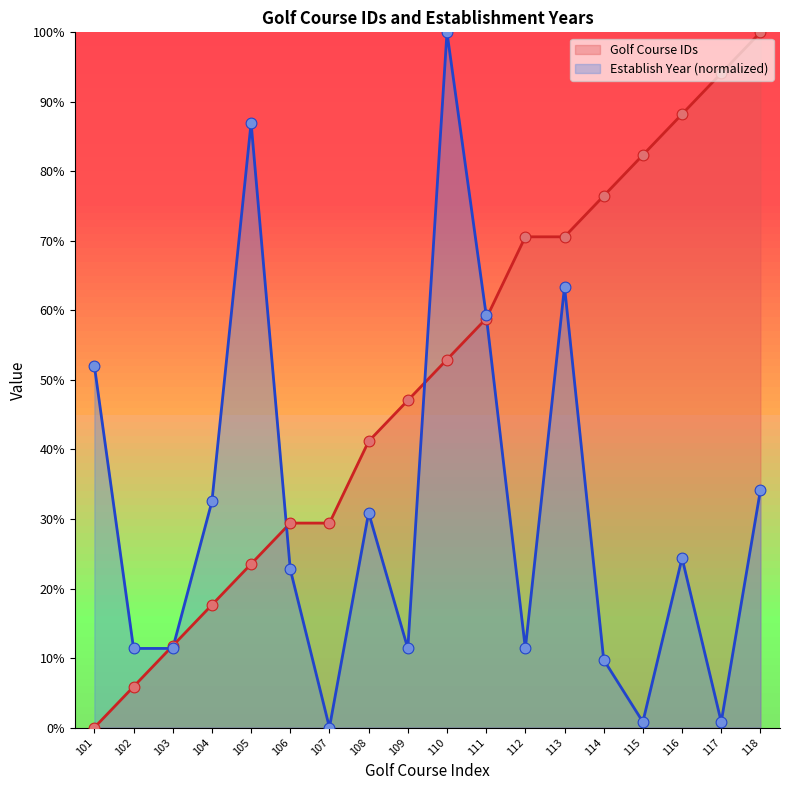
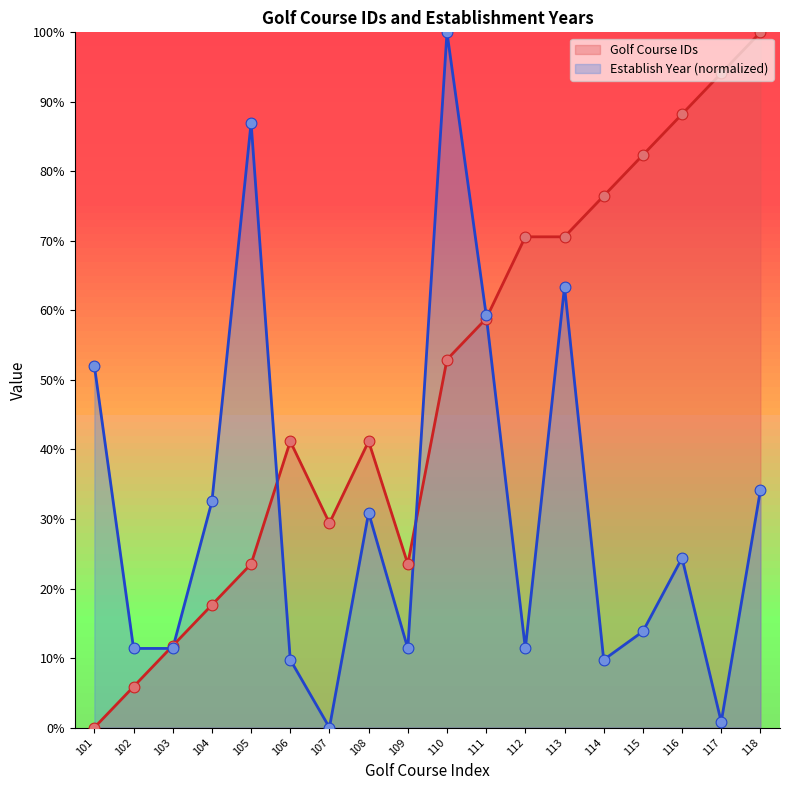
Golf Course IDs, 106: 29% -> 41%
Establish Year (normalized), 106: 23% -> 10%
Golf Course IDs, 109: 47% -> 24%
Establish Year (normalized), 115: 1% -> 14%
